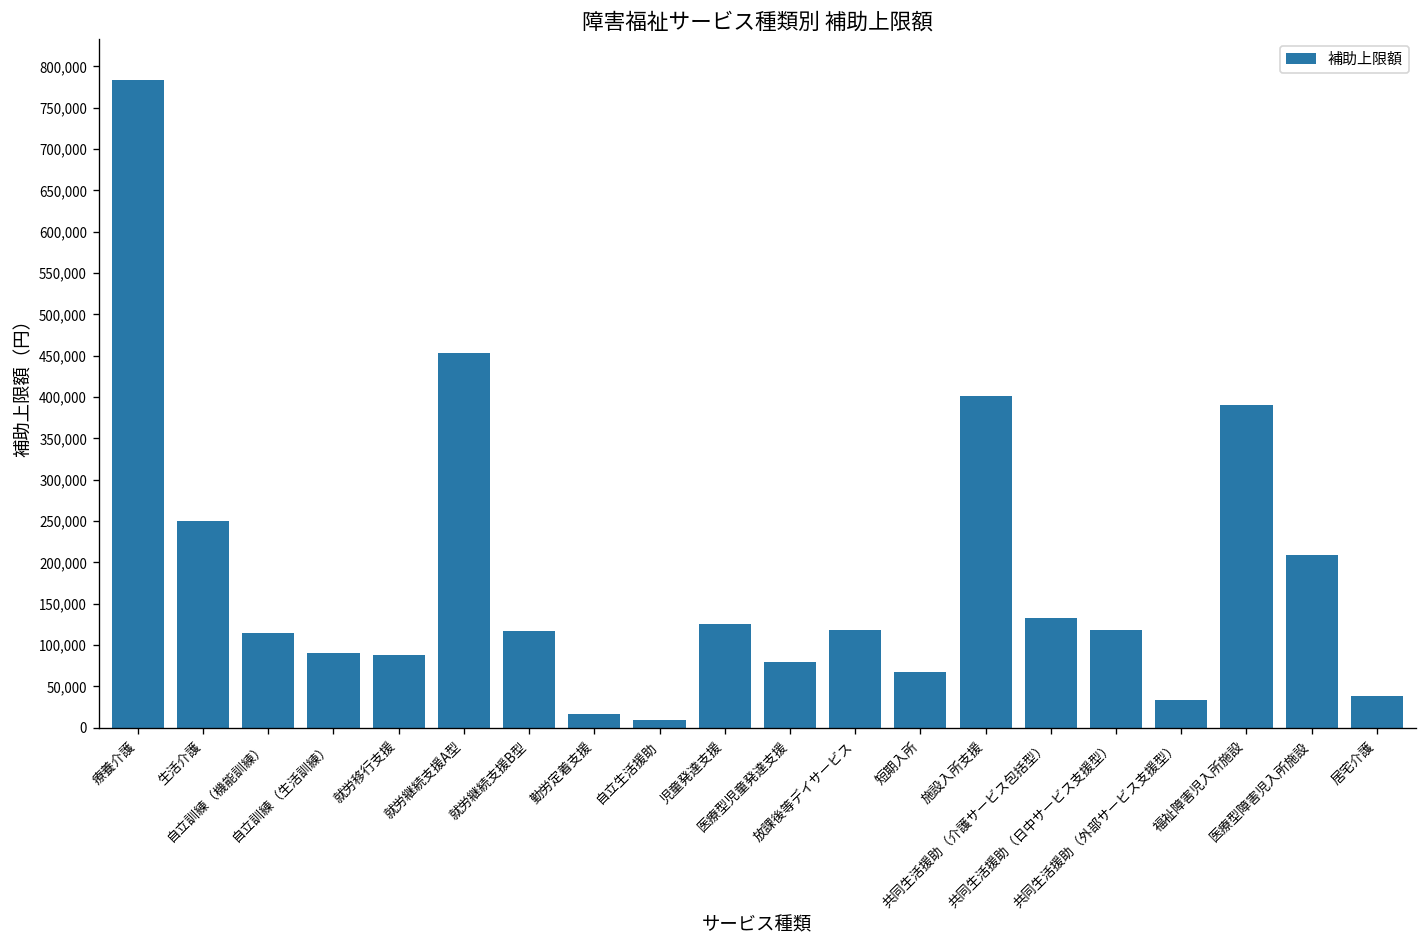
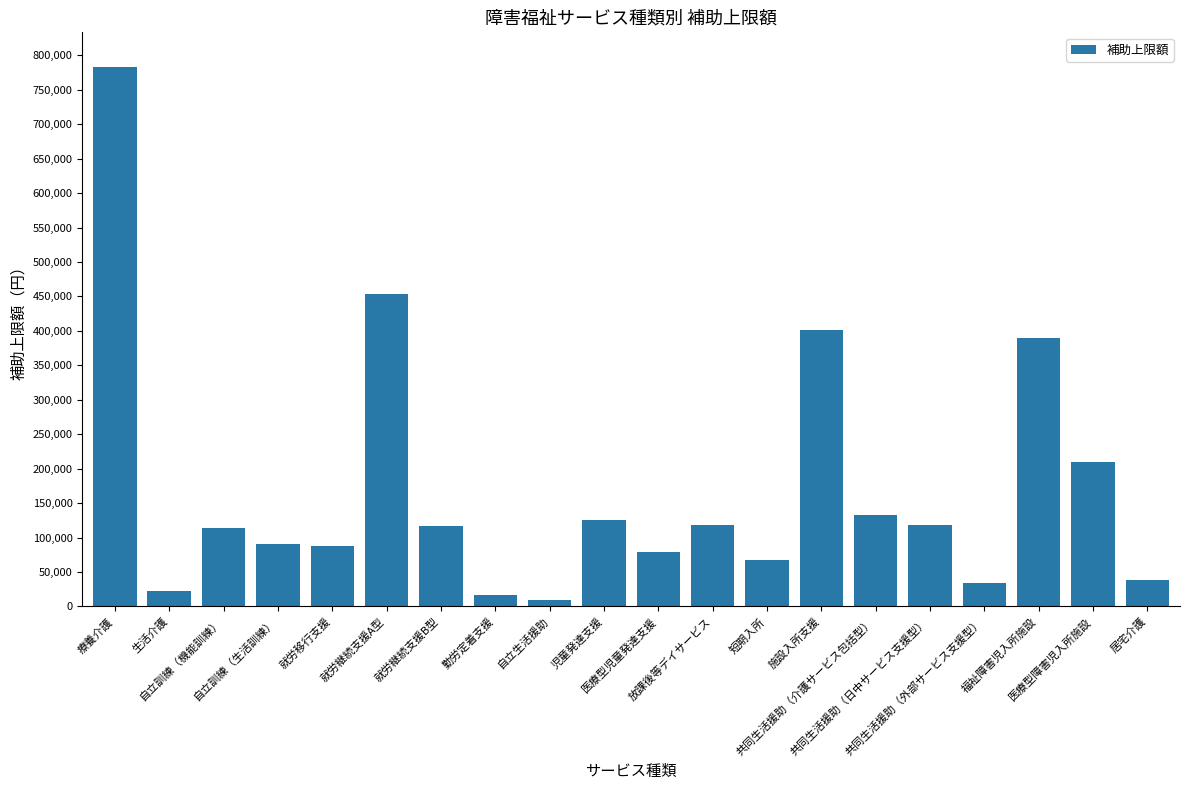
生活介護: 250,000 -> 20,000
